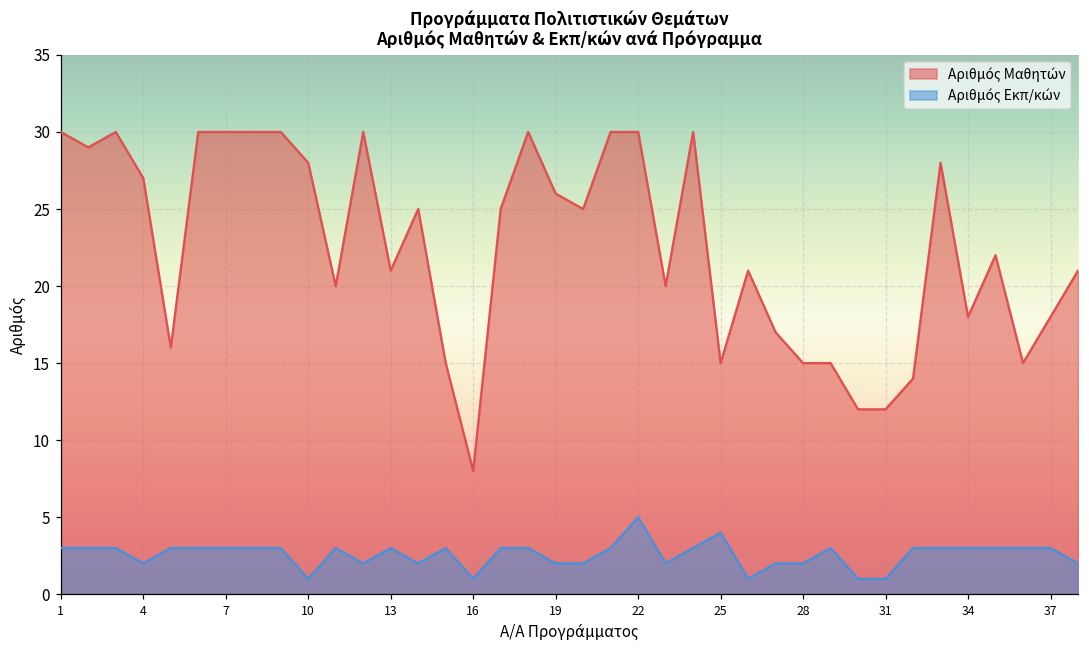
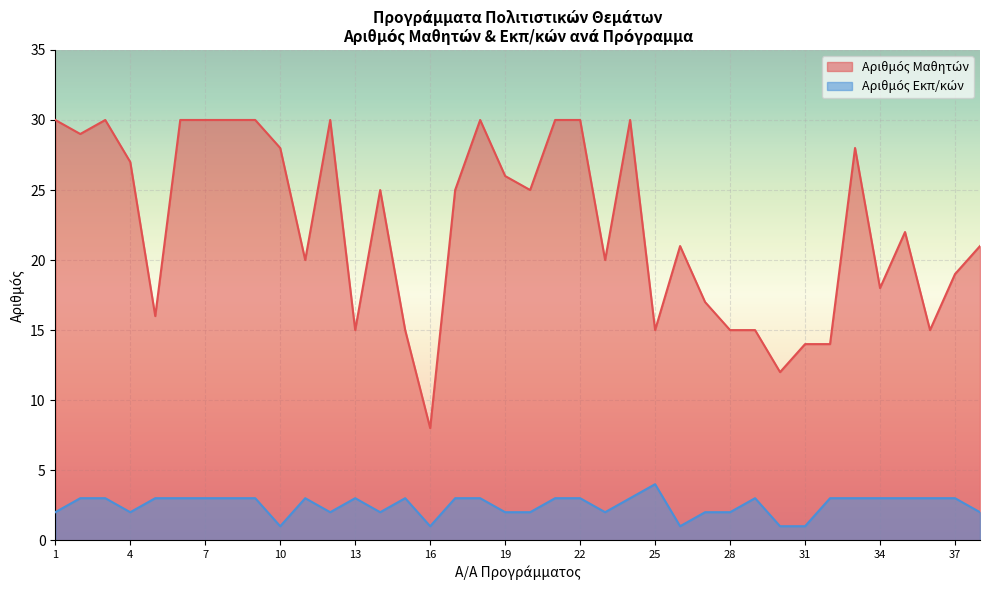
Αριθμός Εκπ/κών, 1: 3 -> 2
Αριθμός Μαθητών, 13: 21 -> 15
Αριθμός Εκπ/κών, 22: 5 -> 3
Αριθμός Μαθητών, 31: 12 -> 14
Αριθμός Μαθητών, 37: 18 -> 19
